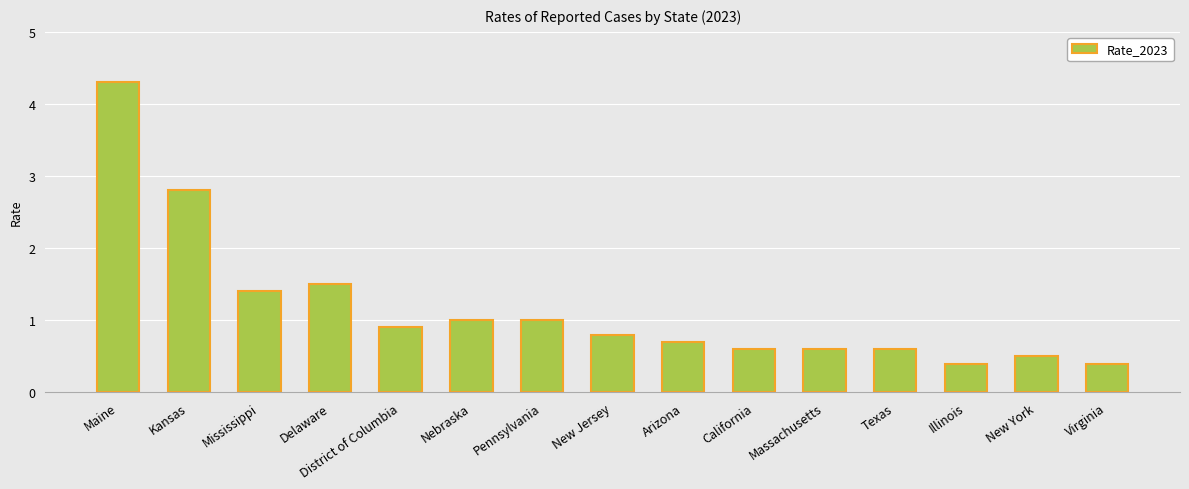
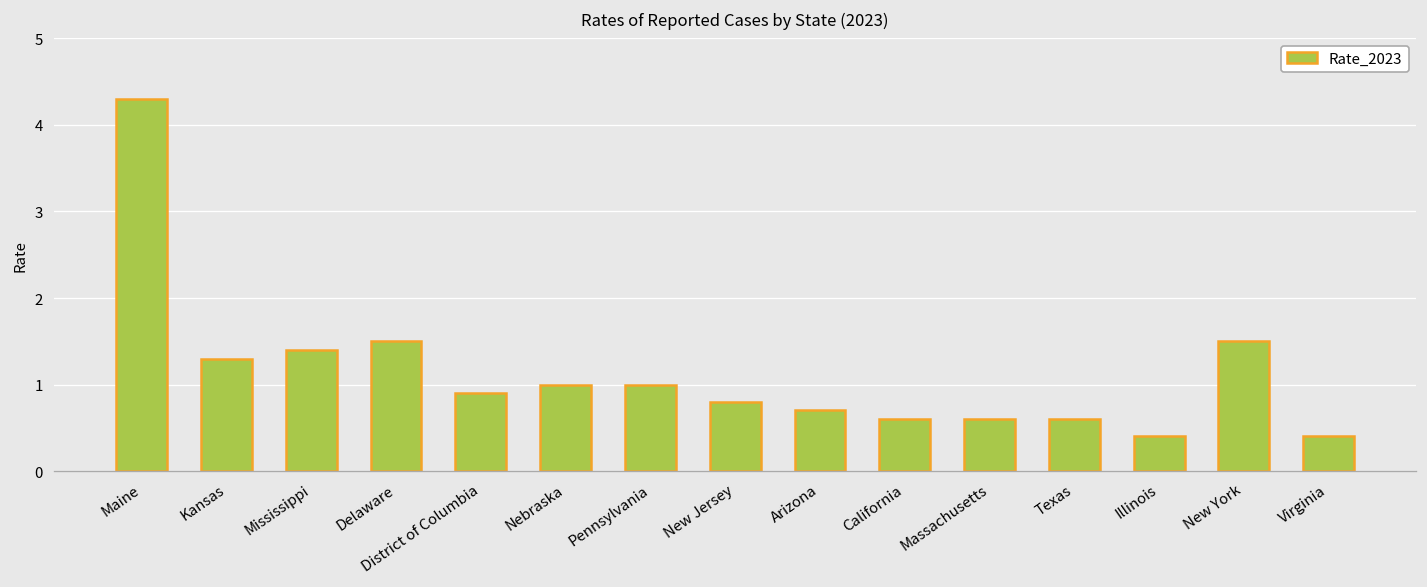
Kansas: 2.8 -> 1.3
New York: 0.5 -> 1.5
